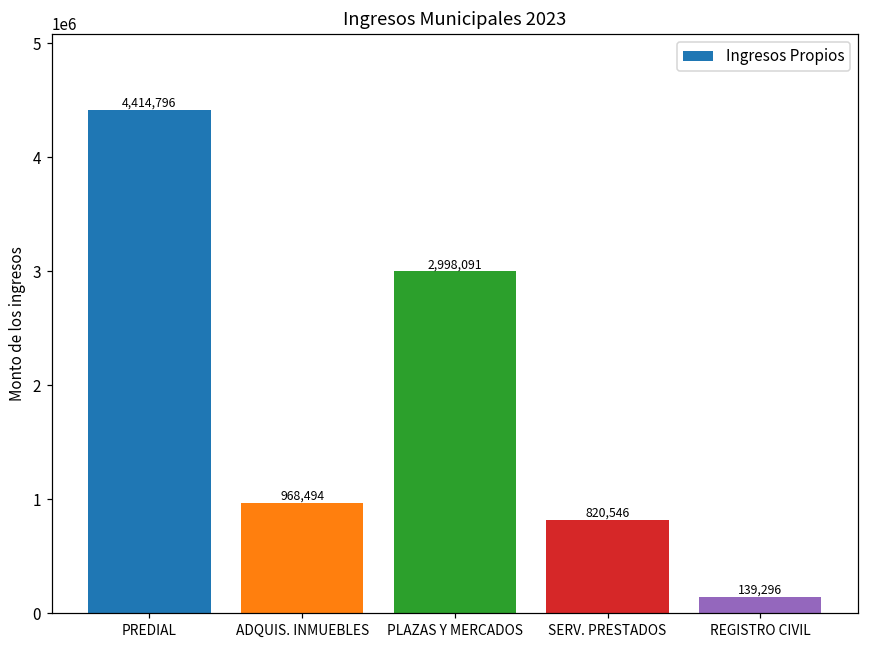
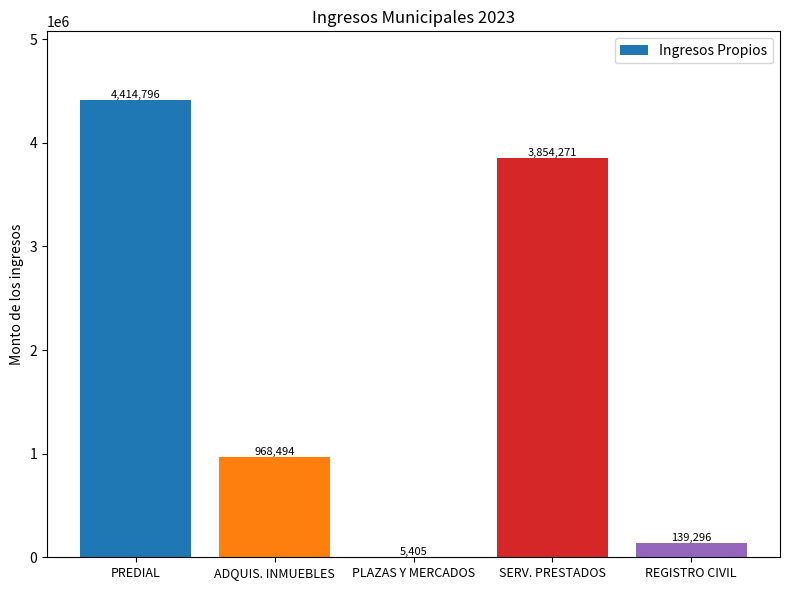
PLAZAS Y MERCADOS: 2,998,091 -> 5,405
SERV. PRESTADOS: 820,546 -> 3,854,271
